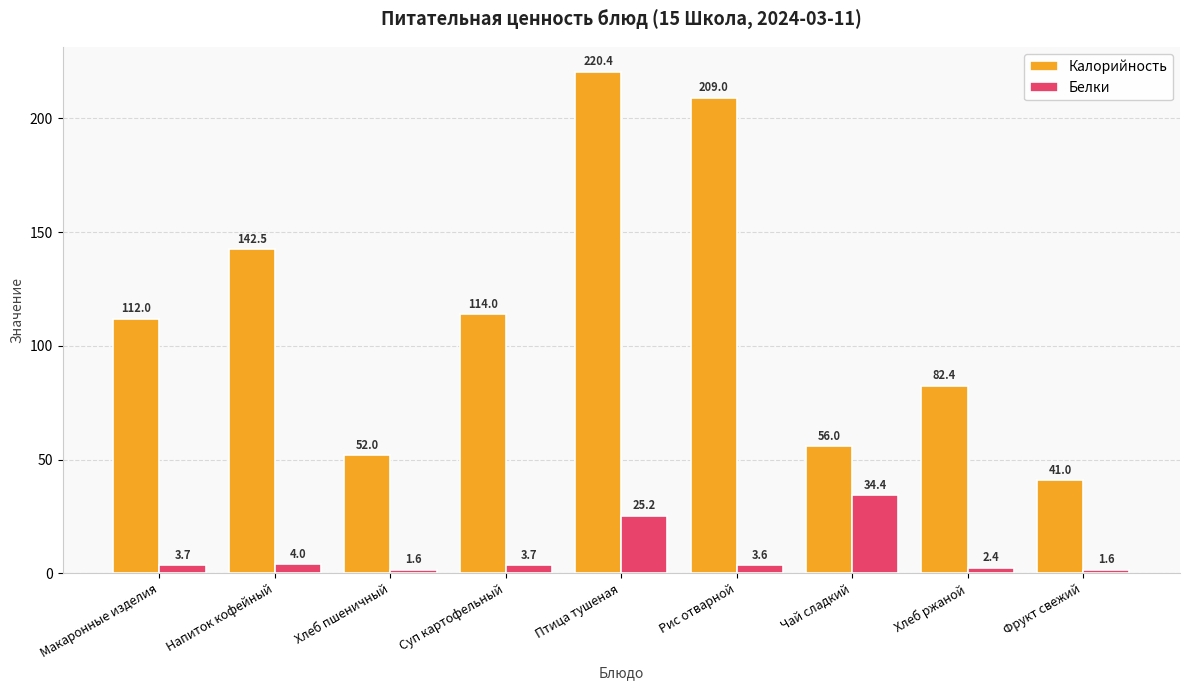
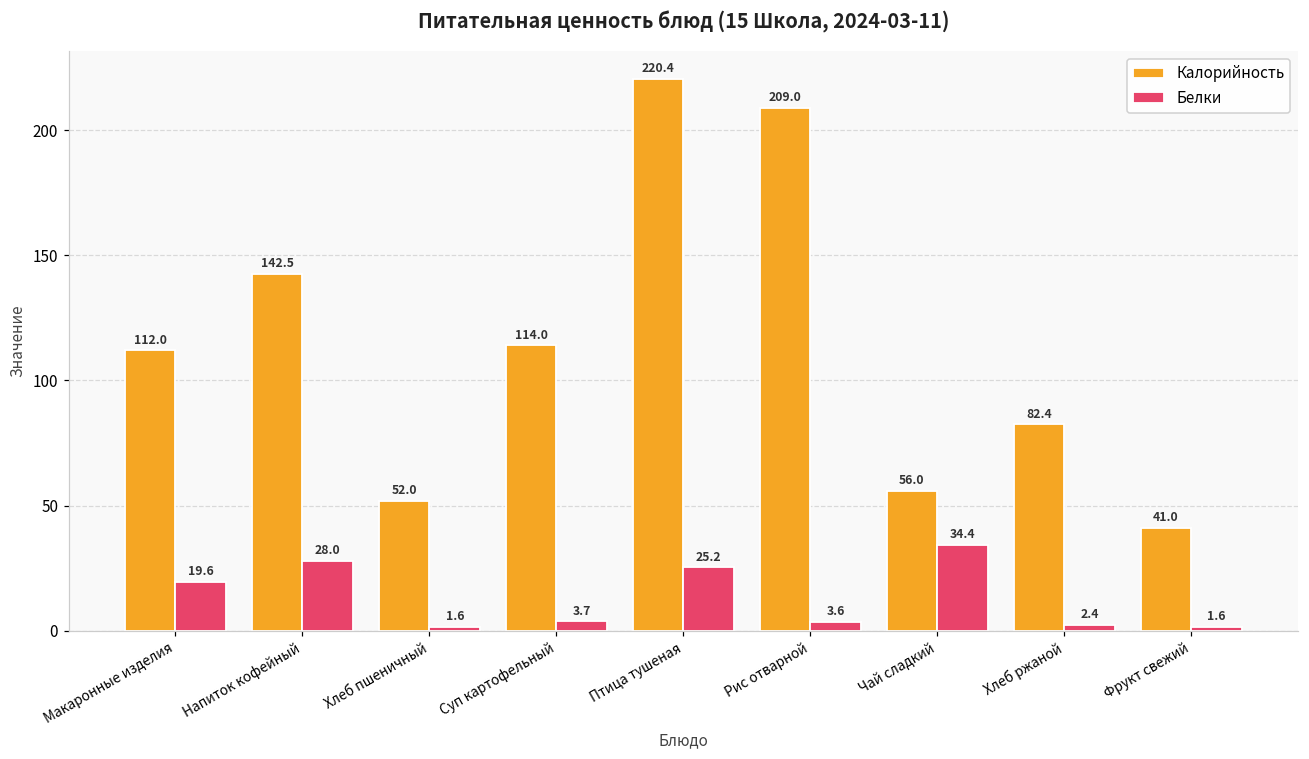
Белки, Макаронные изделия: 3.7 -> 19.6
Белки, Напиток кофейный: 4.0 -> 28.0
